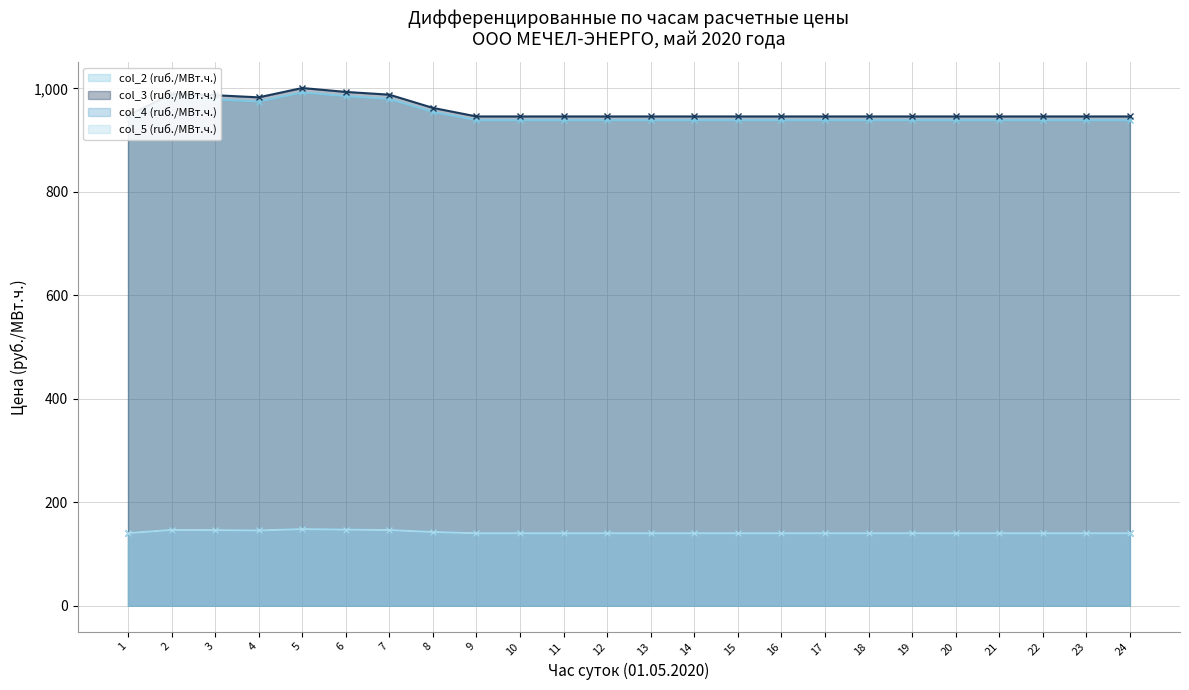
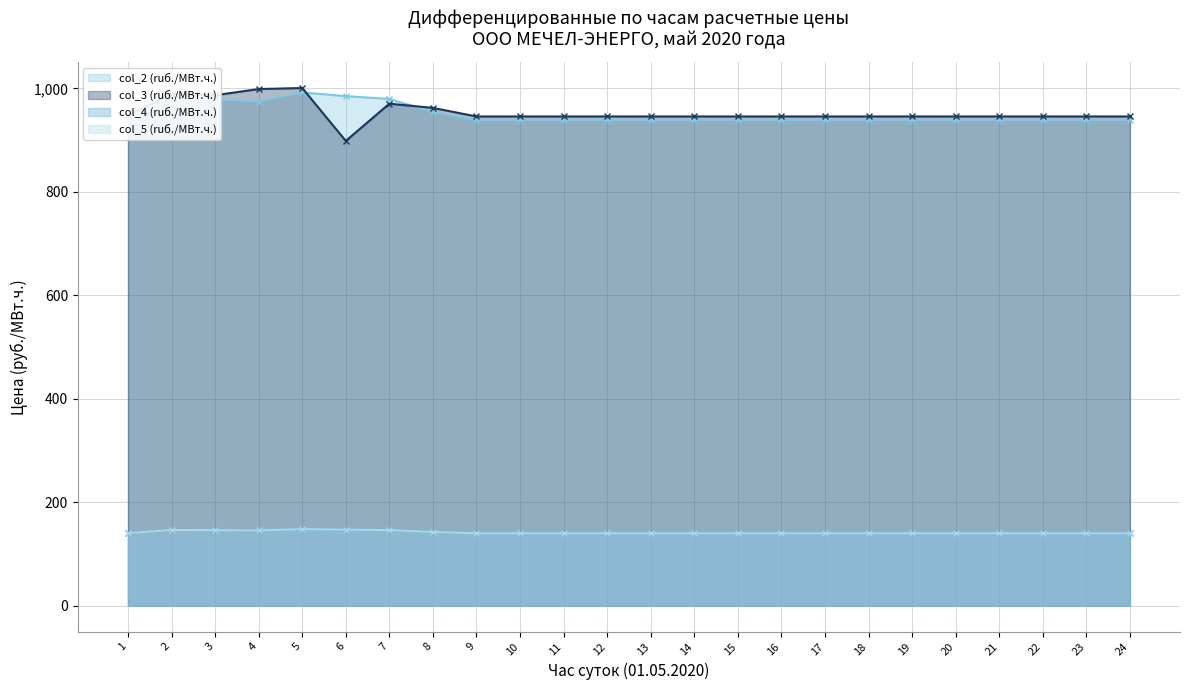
col_3 (ruб./МВт.ч.), 4: 980 -> 1,000
col_3 (ruб./МВт.ч.), 6: 990 -> 900
col_3 (ruб./МВт.ч.), 7: 990 -> 970
